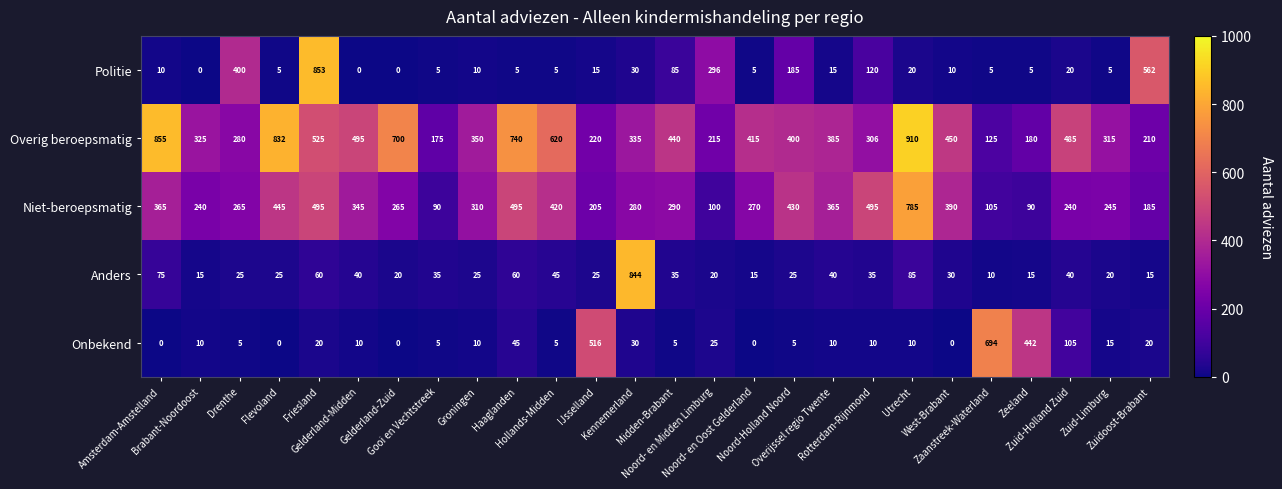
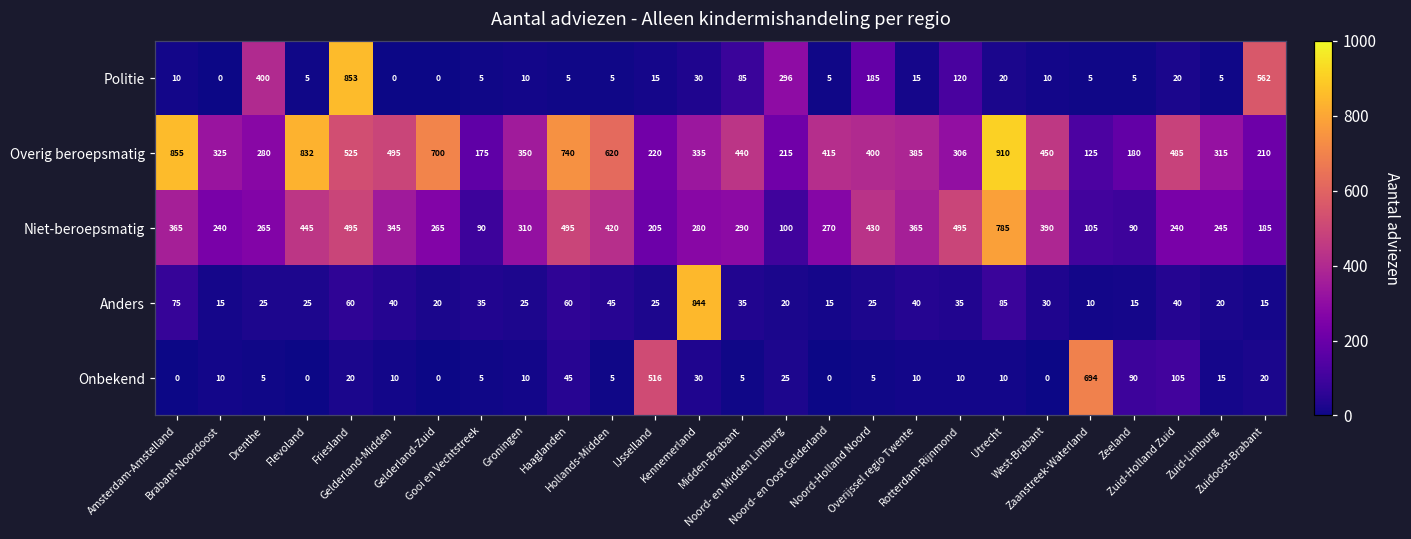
Onbekend, Zeeland: 442 -> 90
